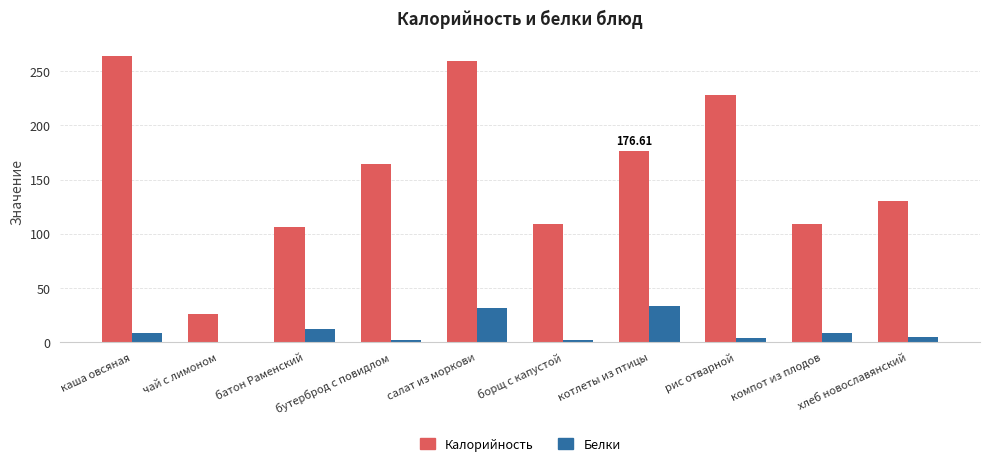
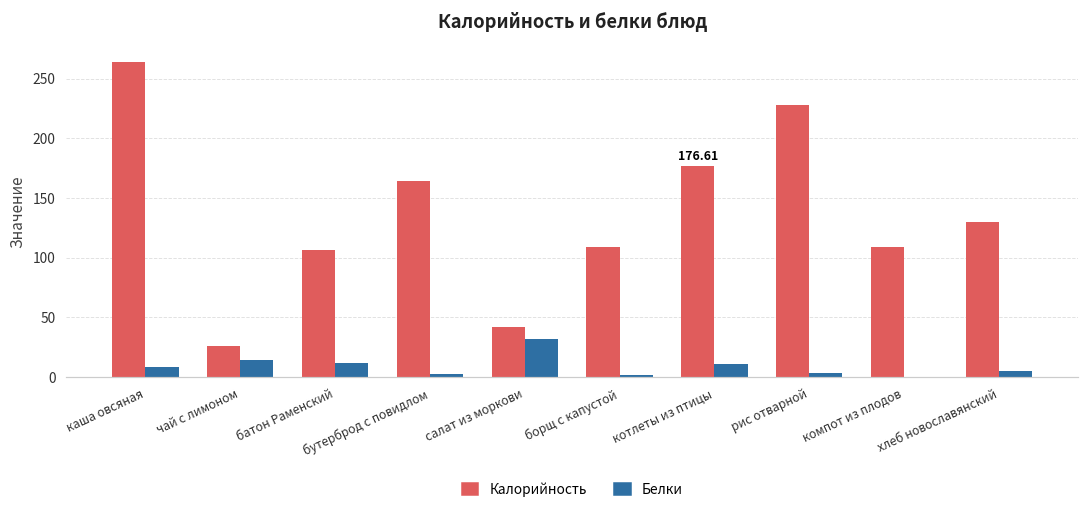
Белки, чай с лимоном: 0 -> 15
Калорийность, салат из моркови: 259 -> 42
Белки, котлеты из птицы: 33 -> 11
Белки, компот из плодов: 9 -> 0
